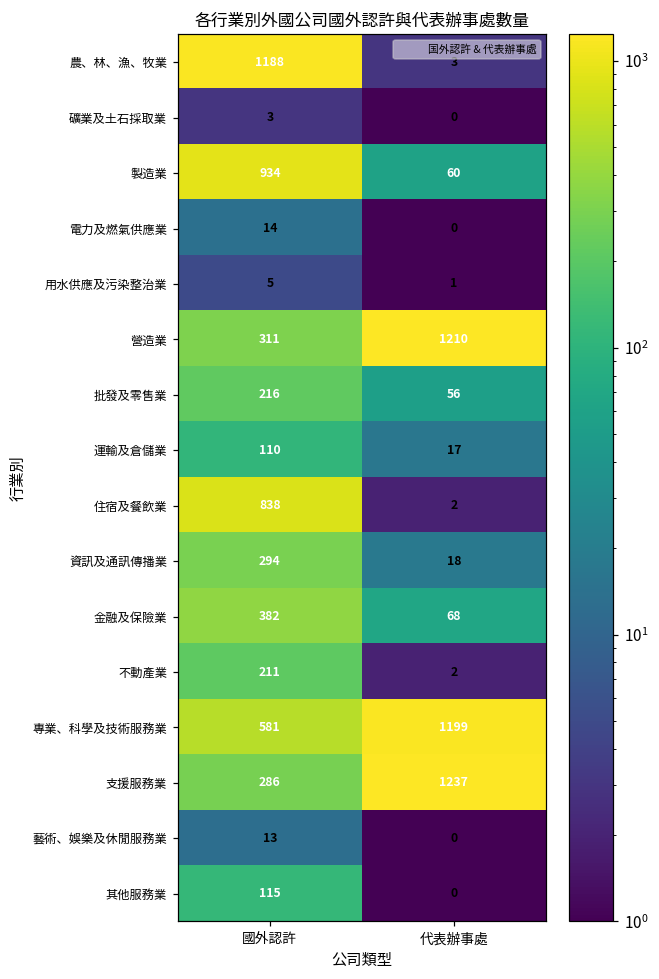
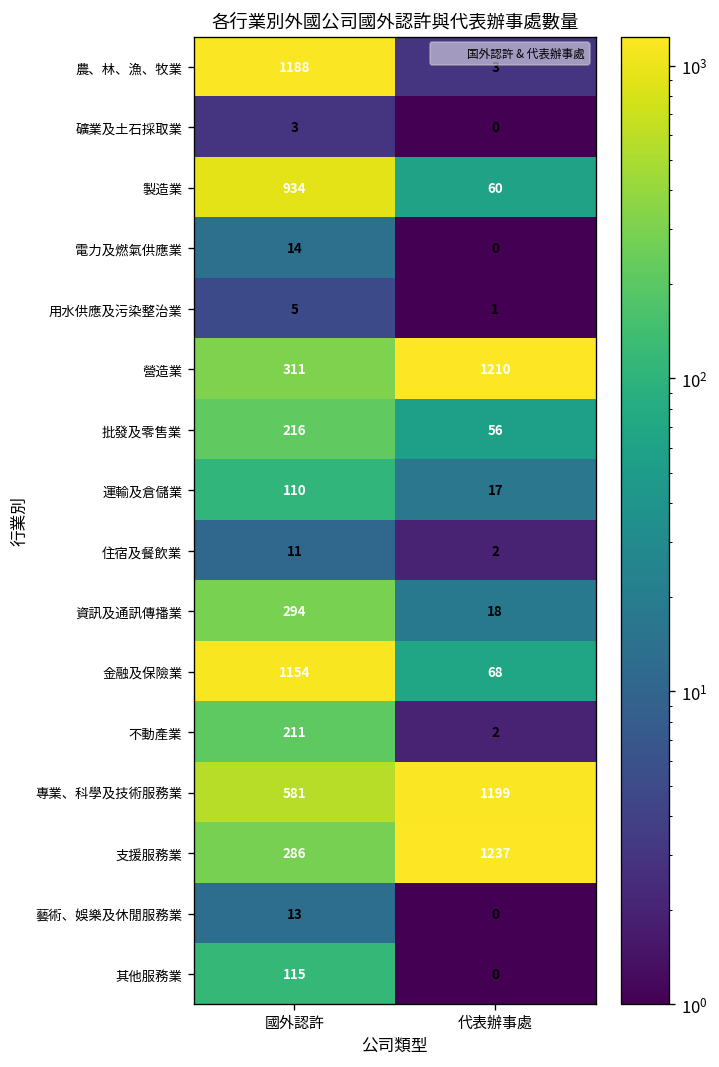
住宿及餐飲業, 國外認許: 838 -> 11
金融及保險業, 國外認許: 382 -> 1154
